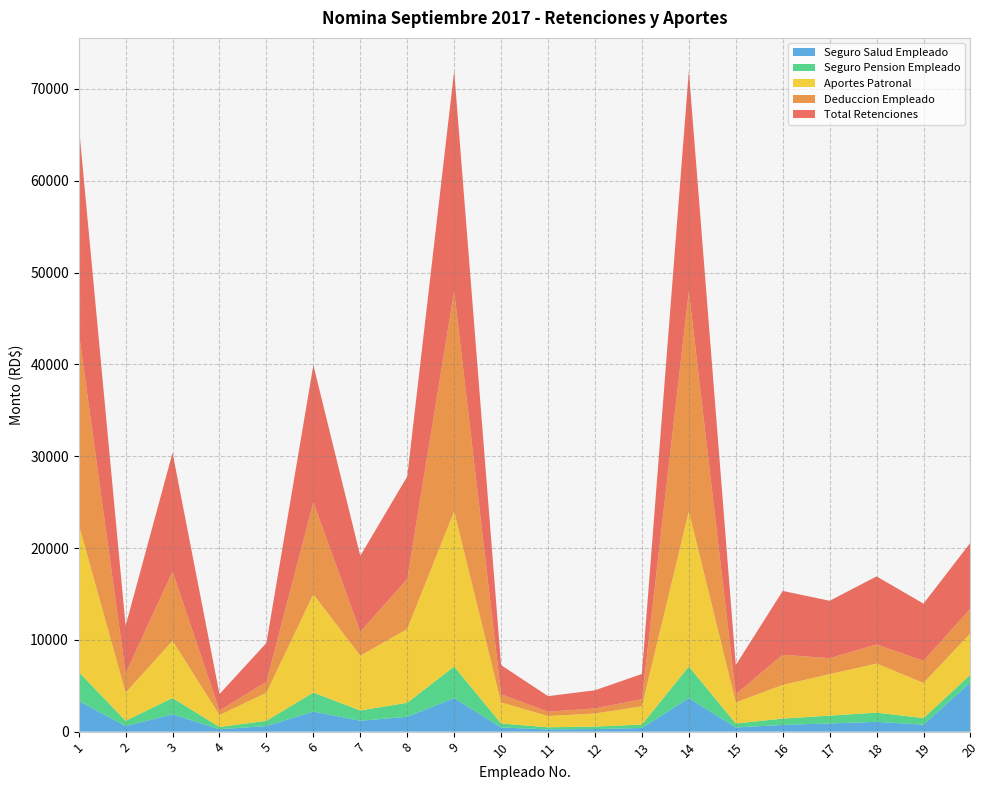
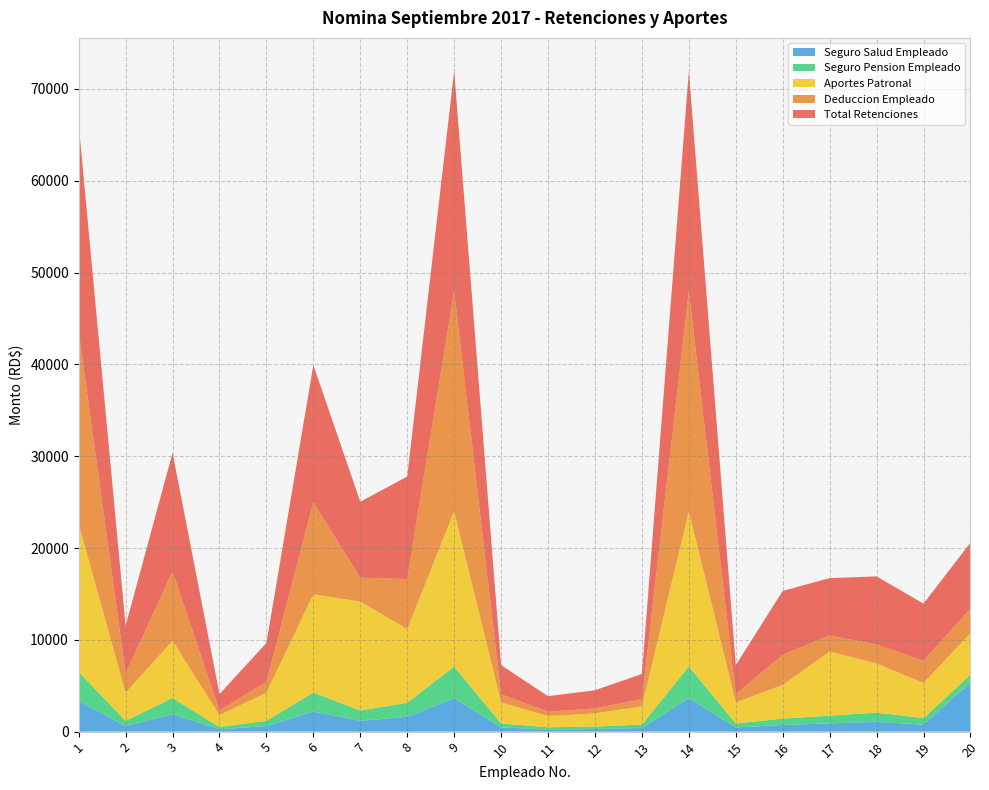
Aportes Patronal, 7: 6000 -> 12000
Aportes Patronal, 17: 5000 -> 7000
